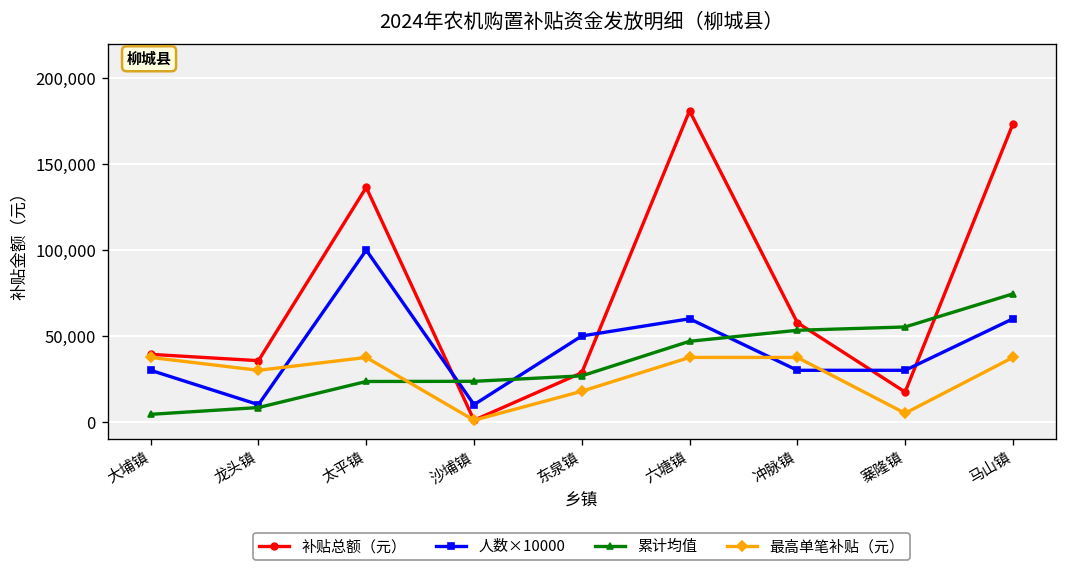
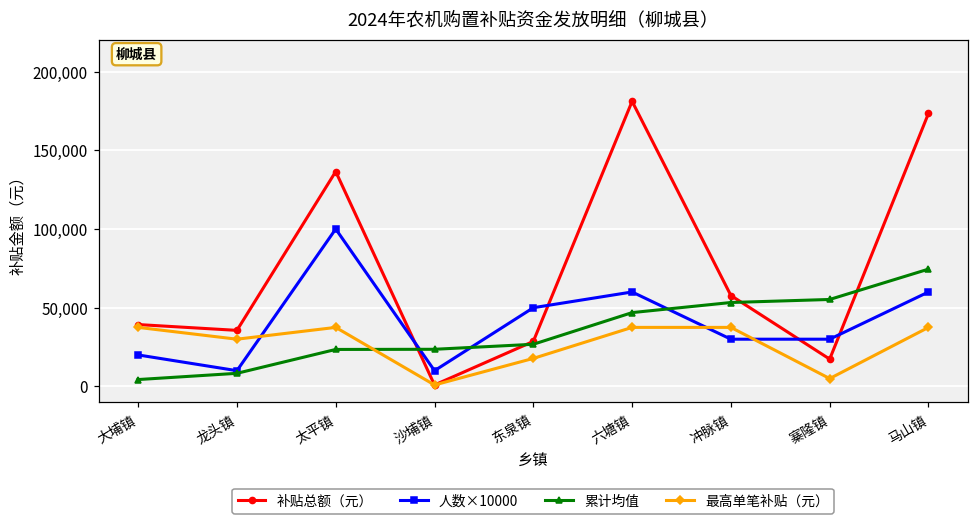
人数×10000, 大埔镇: 30,000 -> 20,000
